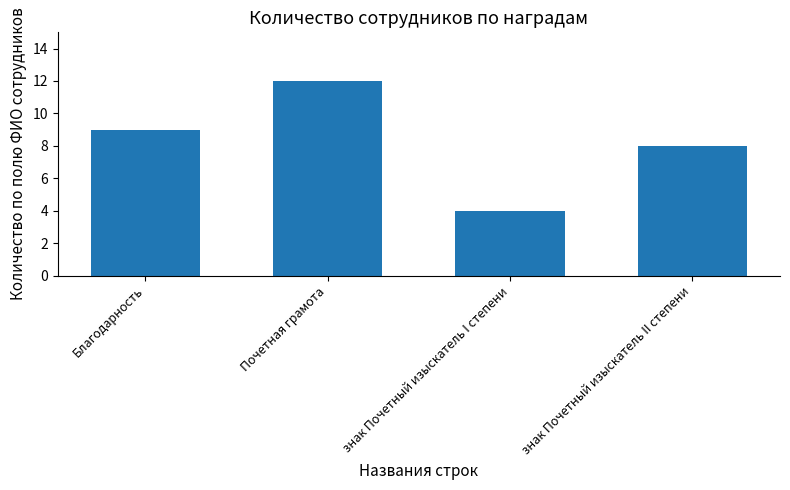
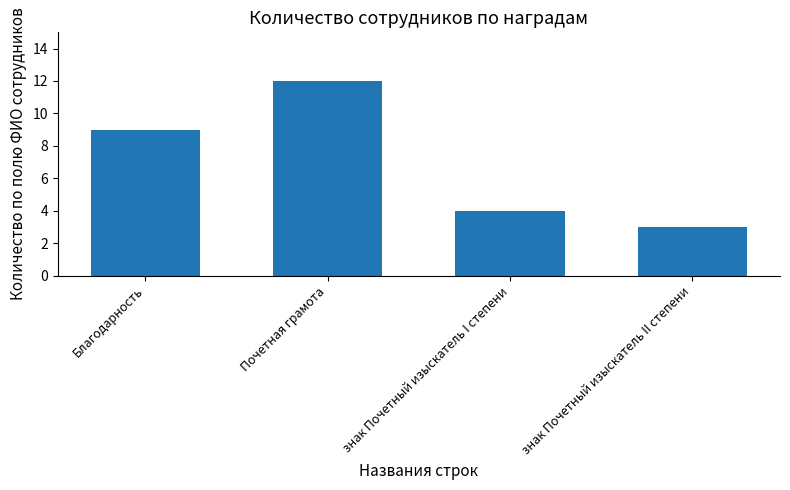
знак Почетный изыскатель II степени: 8 -> 3
